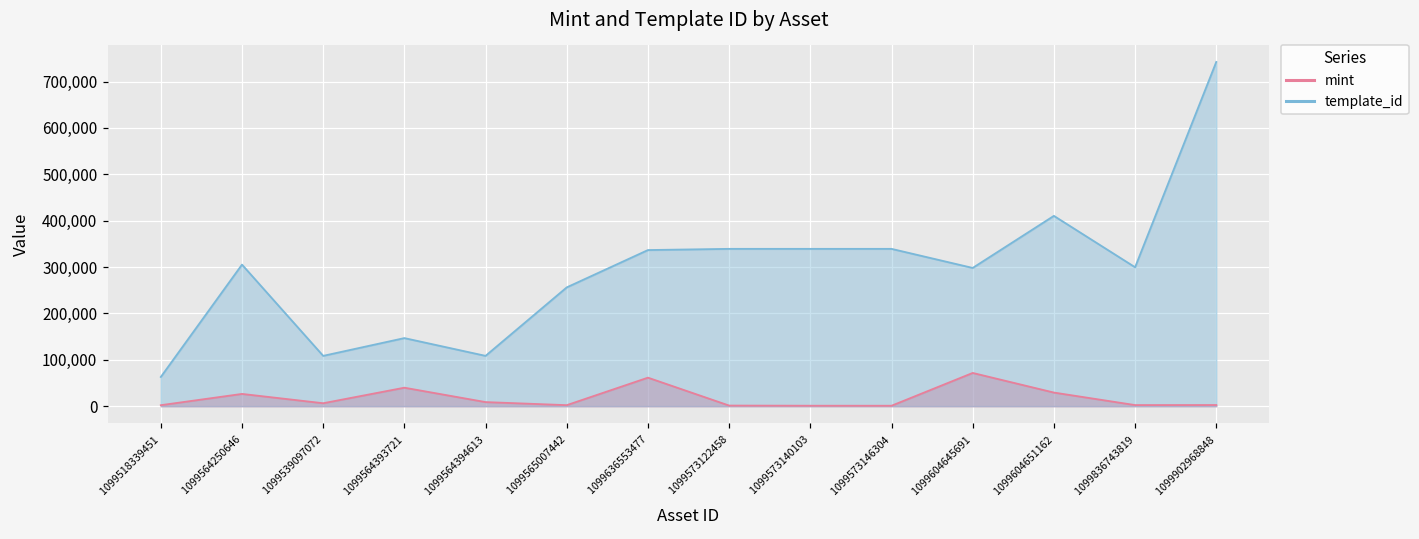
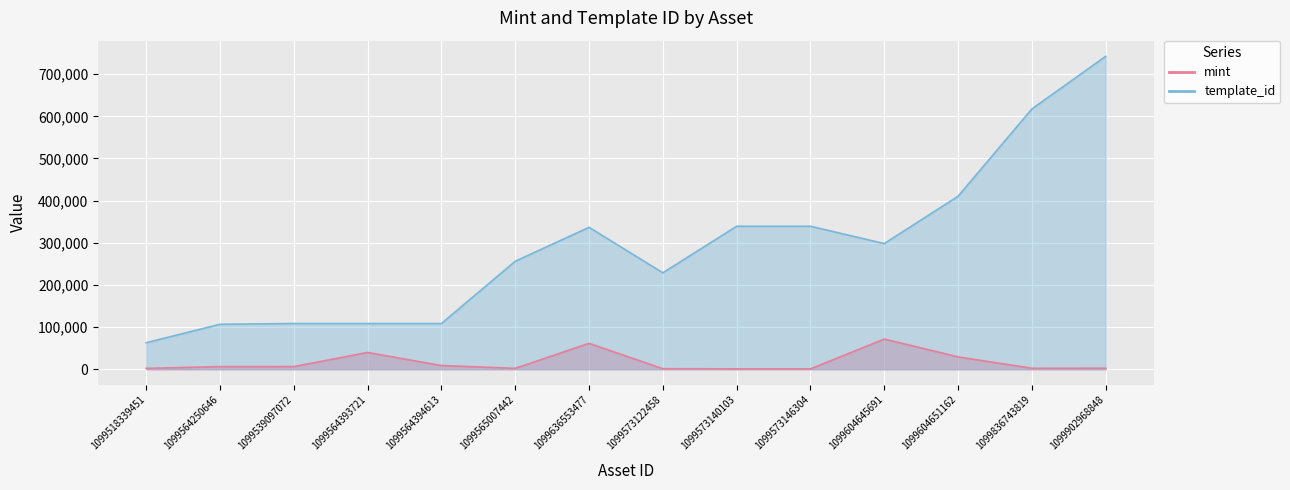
mint, 1099564250646: 30,000 -> 10,000
template_id, 1099564250646: 310,000 -> 110,000
template_id, 1099564393721: 150,000 -> 110,000
template_id, 1099573122458: 340,000 -> 230,000
template_id, 1099836743819: 300,000 -> 620,000
